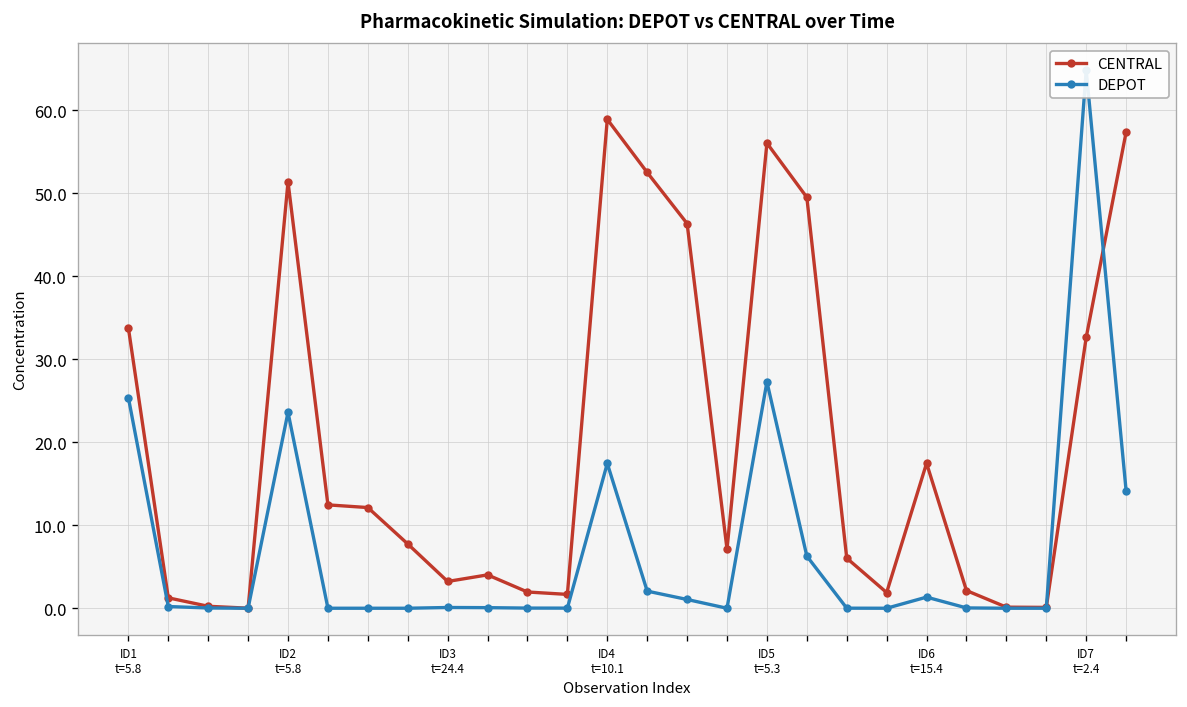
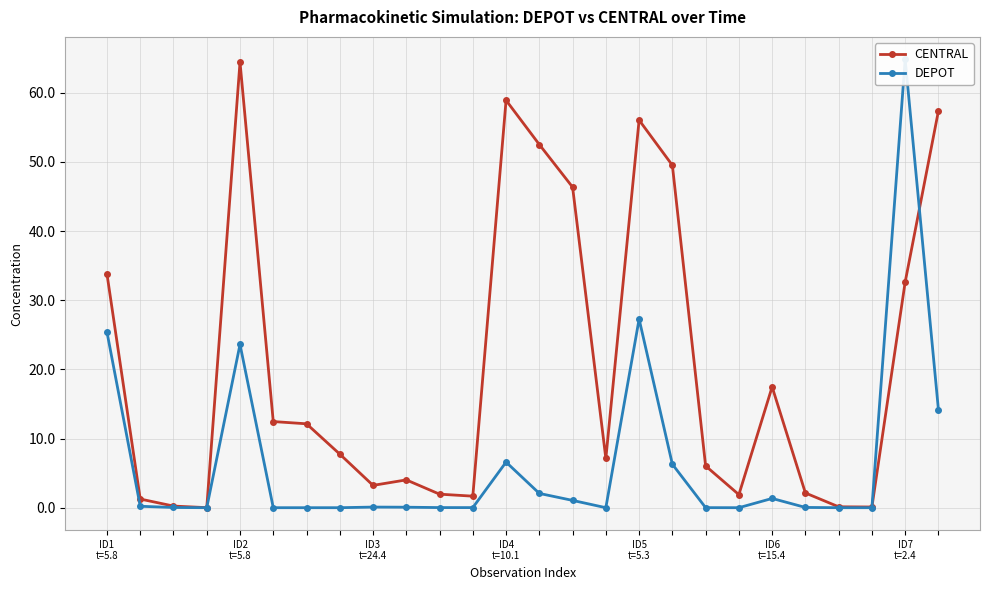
CENTRAL, ID2 t=5.8: 51 -> 64
DEPOT, ID4 t=10.1: 17 -> 7
